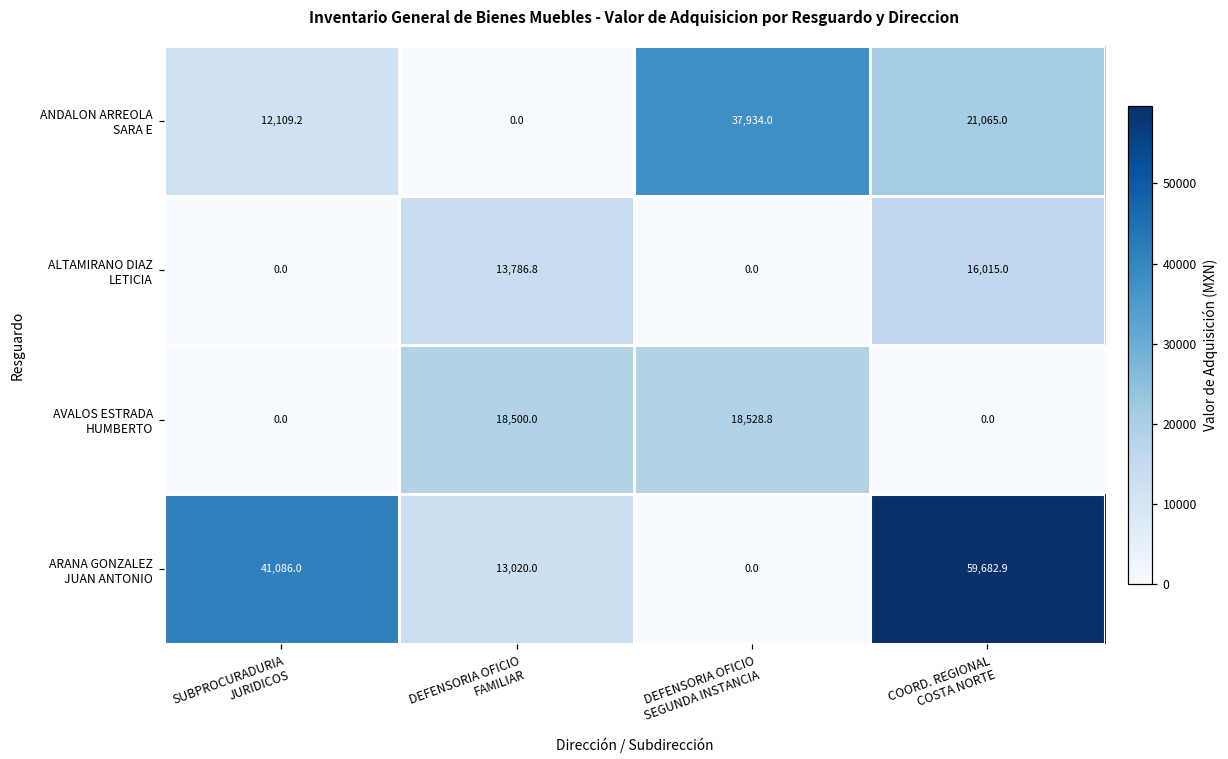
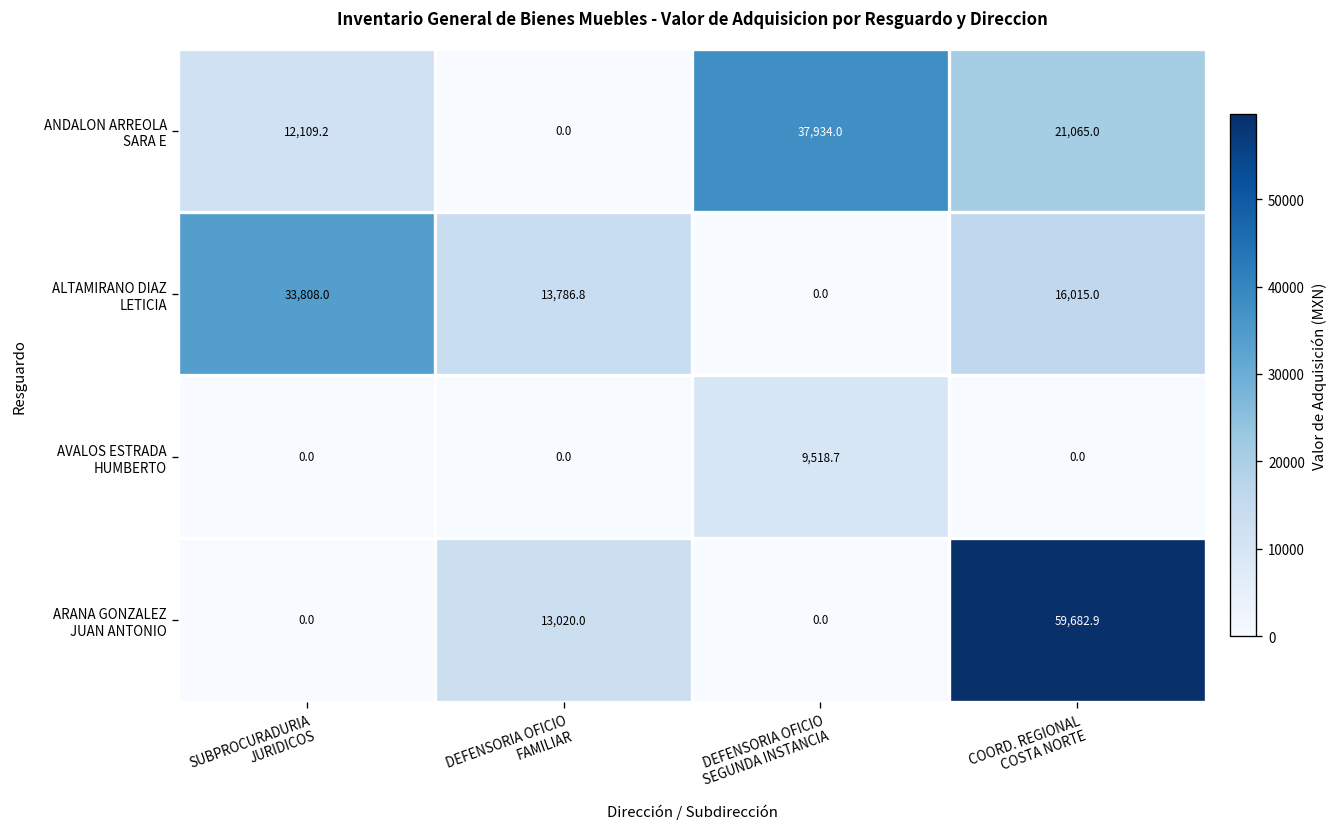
ALTAMIRANO DIAZ LETICIA, SUBPROCURADURIA JURIDICOS: 0.0 -> 33,808.0
AVALOS ESTRADA HUMBERTO, DEFENSORIA OFICIO FAMILIAR: 18,500.0 -> 0.0
AVALOS ESTRADA HUMBERTO, DEFENSORIA OFICIO SEGUNDA INSTANCIA: 18,528.8 -> 9,518.7
ARANA GONZALEZ JUAN ANTONIO, SUBPROCURADURIA JURIDICOS: 41,086.0 -> 0.0
